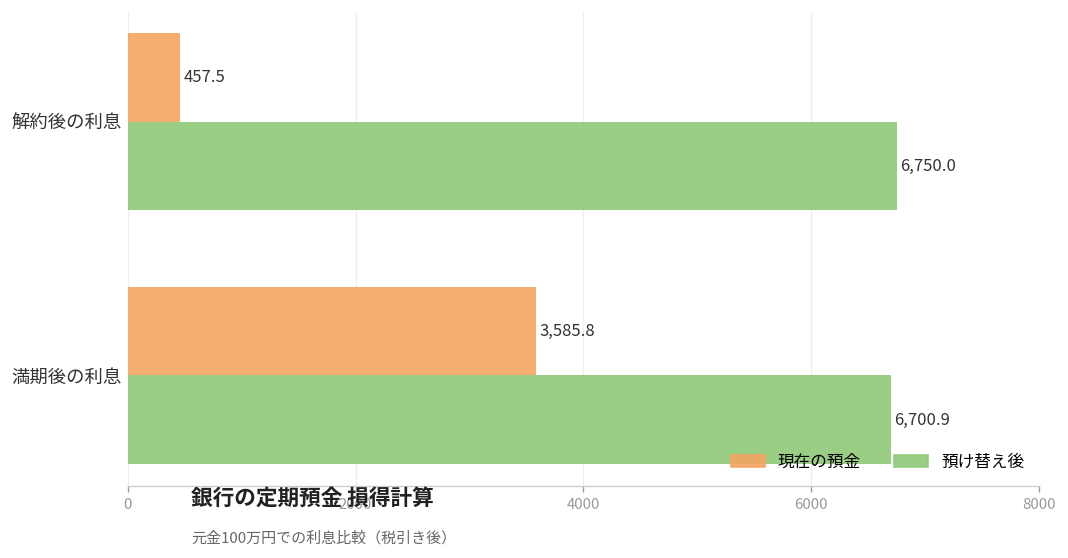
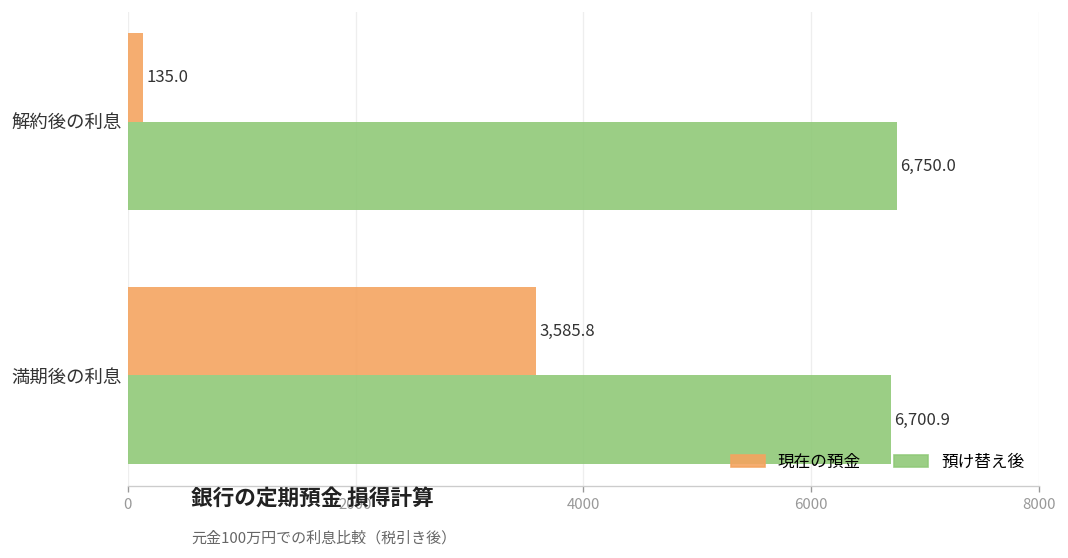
現在の預金, 解約後の利息: 457.5 -> 135.0
